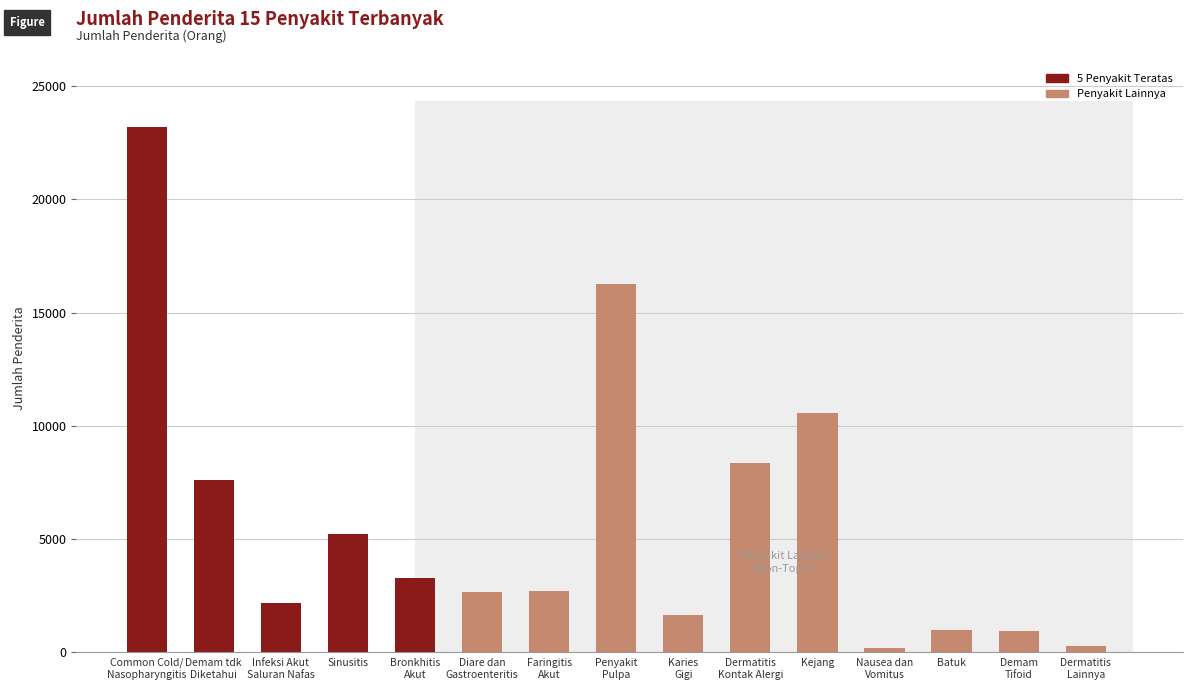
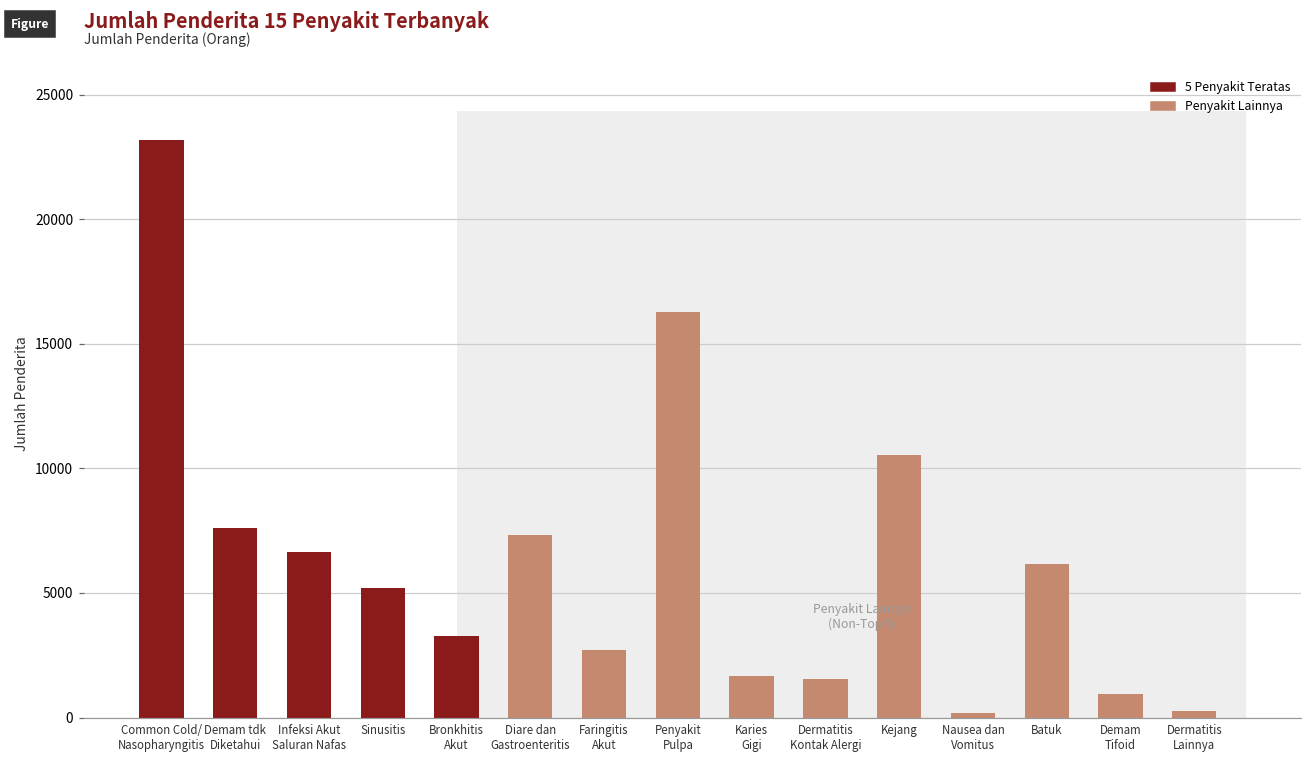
Infeksi Akut Saluran Nafas: 2200 -> 6700
Diare dan Gastroenteritis: 2700 -> 7300
Dermatitis Kontak Alergi: 8400 -> 1500
Batuk: 1000 -> 6100
